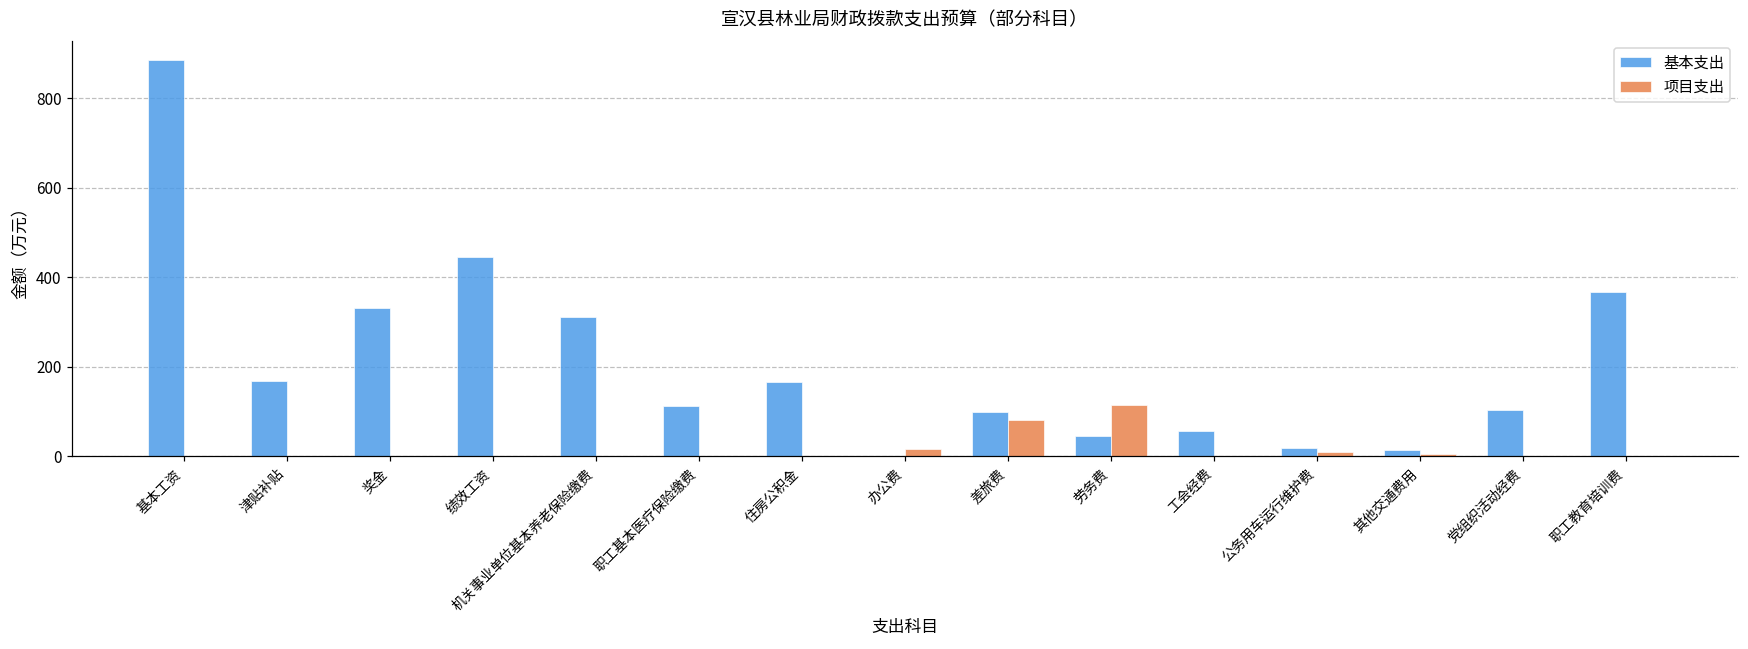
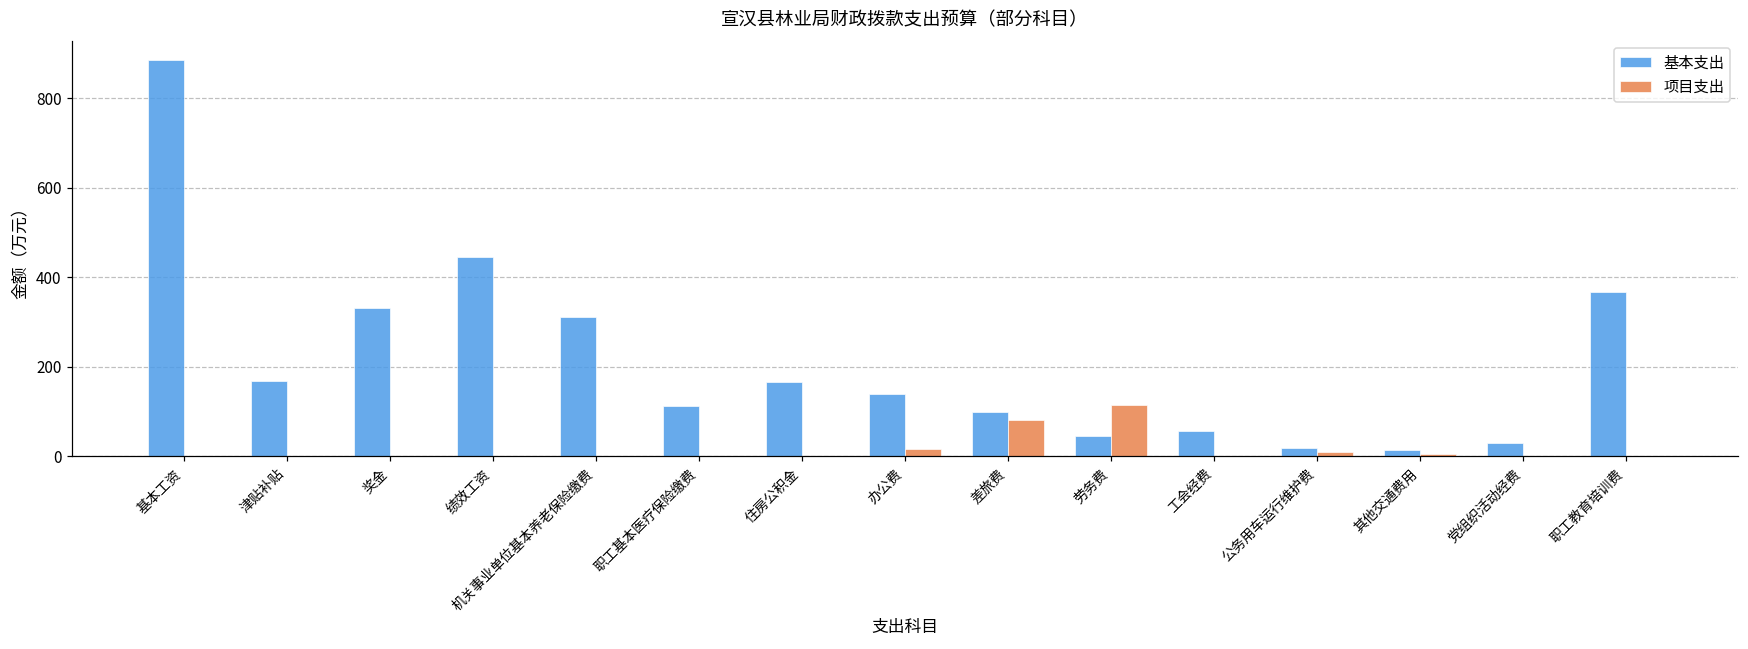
基本支出, 办公费: 0 -> 140
基本支出, 党组织活动经费: 100 -> 30
